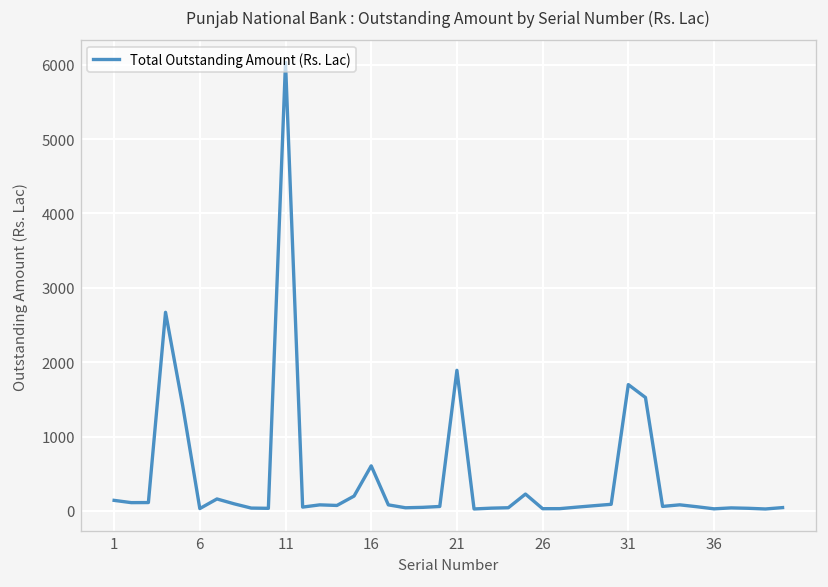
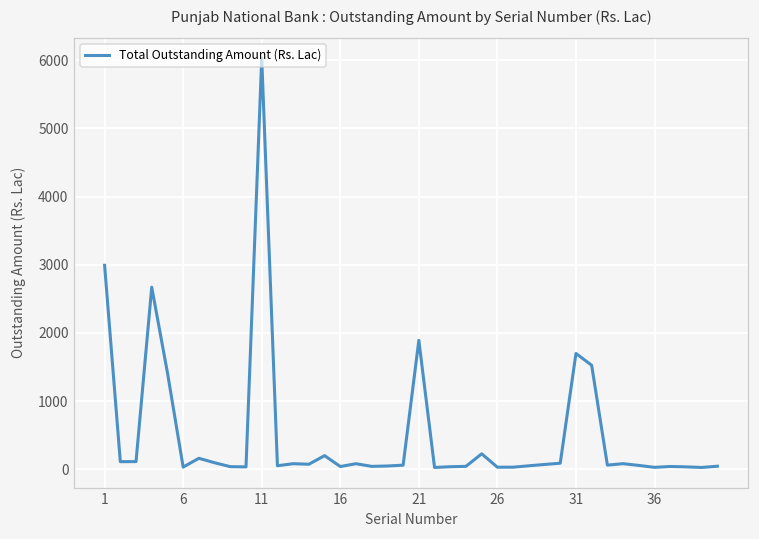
1: 100 -> 3000
16: 600 -> 0
